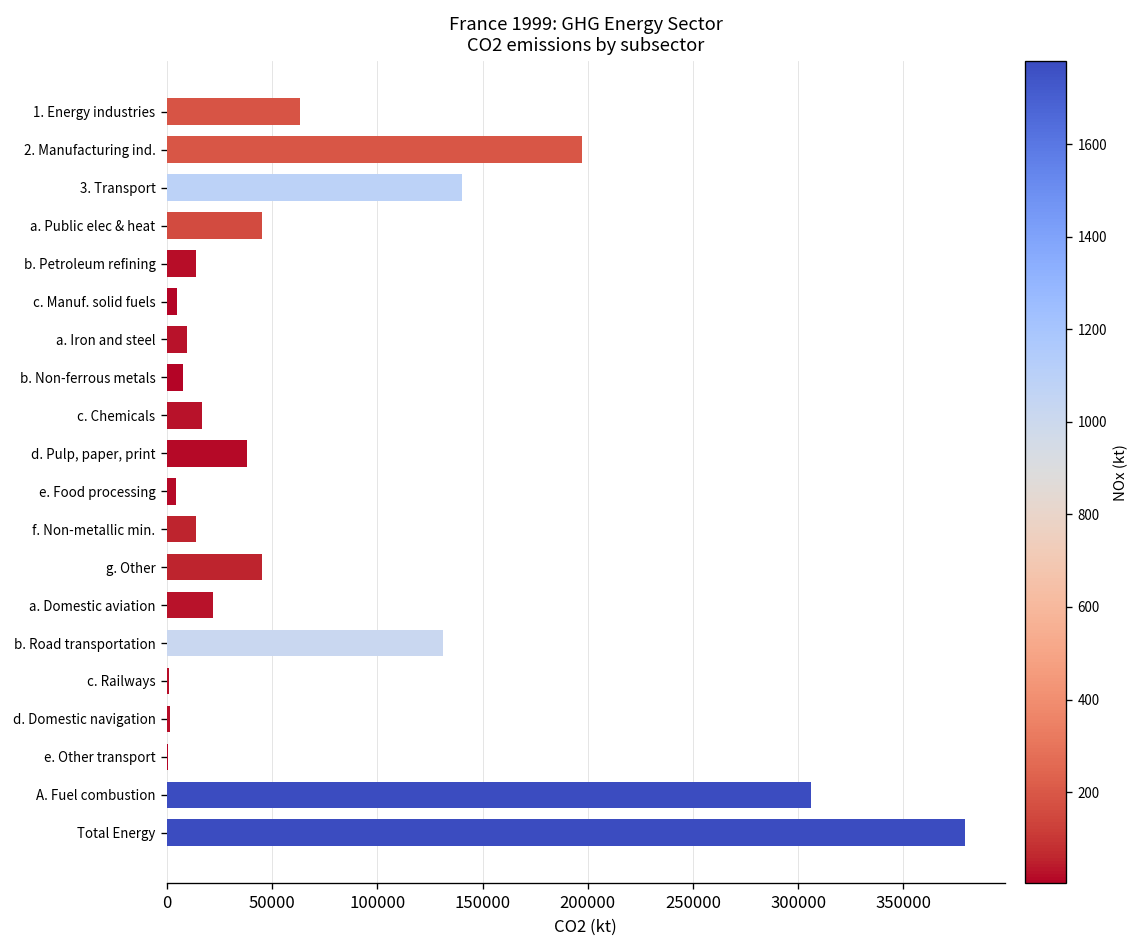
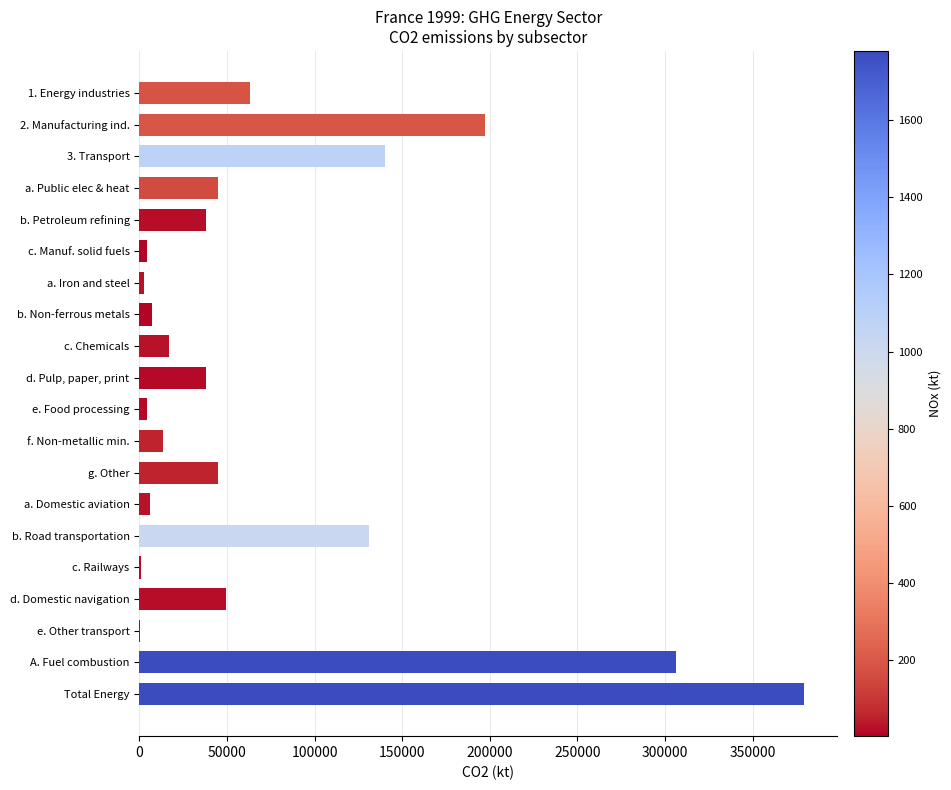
b. Petroleum refining: 14000 -> 38000
a. Iron and steel: 9000 -> 3000
a. Domestic aviation: 22000 -> 6000
d. Domestic navigation: 1000 -> 49000
